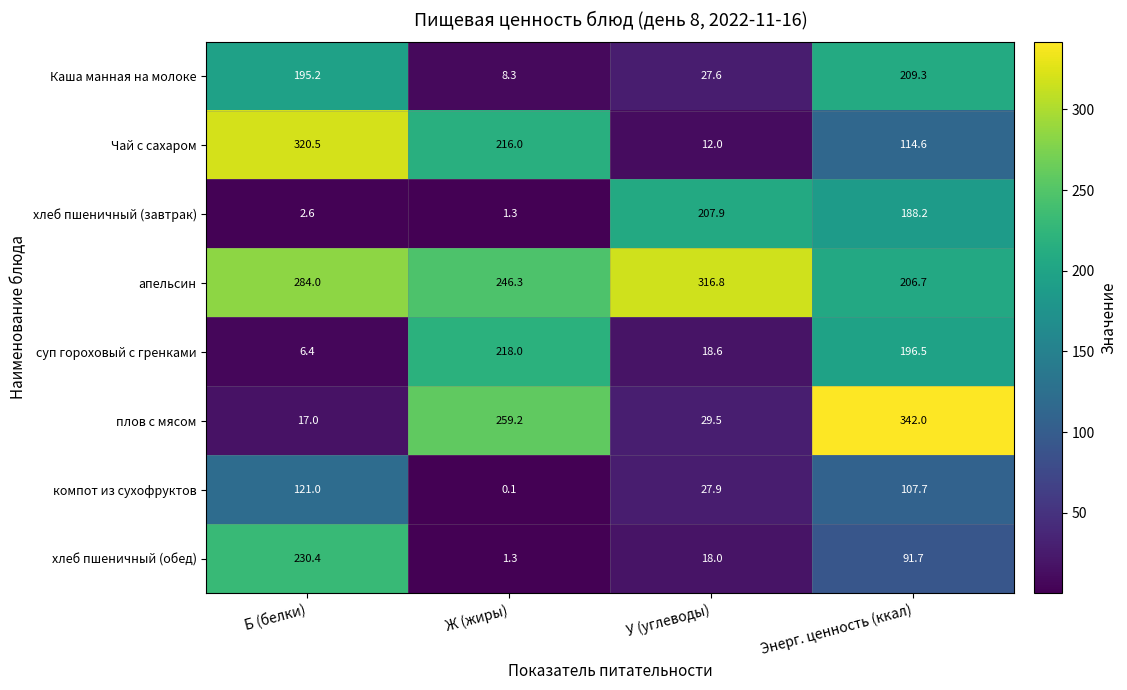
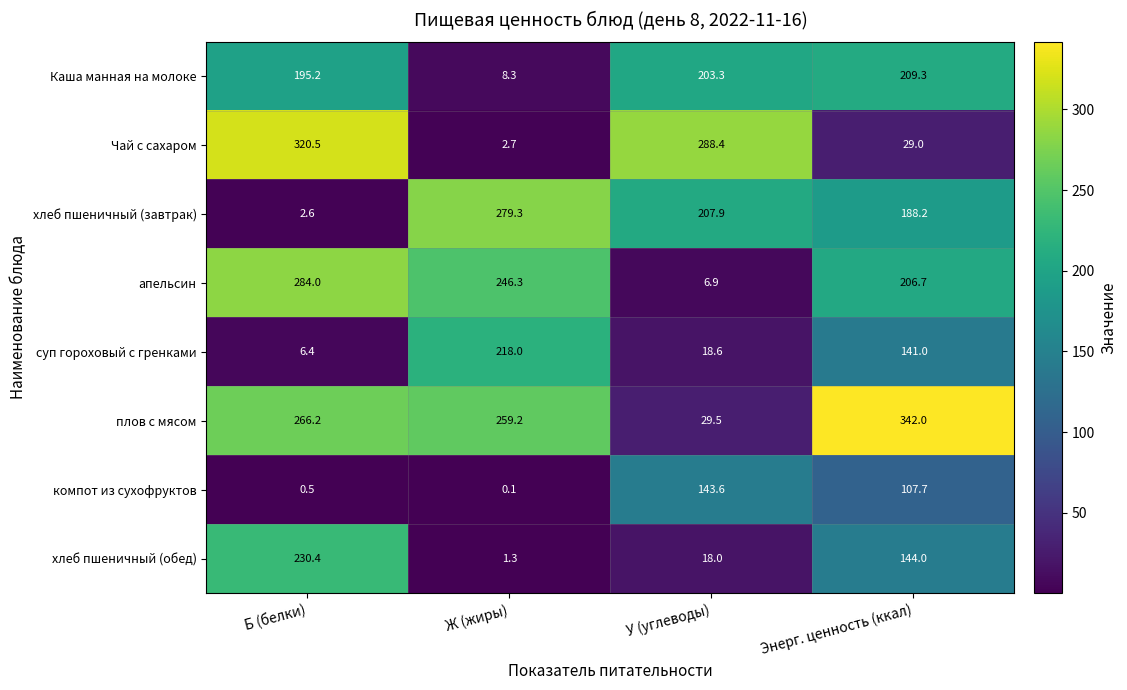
Каша манная на молоке, У (углеводы): 27.6 -> 203.3
Чай с сахаром, Ж (жиры): 216.0 -> 2.7
Чай с сахаром, У (углеводы): 12.0 -> 288.4
Чай с сахаром, Энерг. ценность (ккал): 114.6 -> 29.0
хлеб пшеничный (завтрак), Ж (жиры): 1.3 -> 279.3
апельсин, У (углеводы): 316.8 -> 6.9
суп гороховый с гренками, Энерг. ценность (ккал): 196.5 -> 141.0
плов с мясом, Б (белки): 17.0 -> 266.2
компот из сухофруктов, Б (белки): 121.0 -> 0.5
компот из сухофруктов, У (углеводы): 27.9 -> 143.6
хлеб пшеничный (обед), Энерг. ценность (ккал): 91.7 -> 144.0
